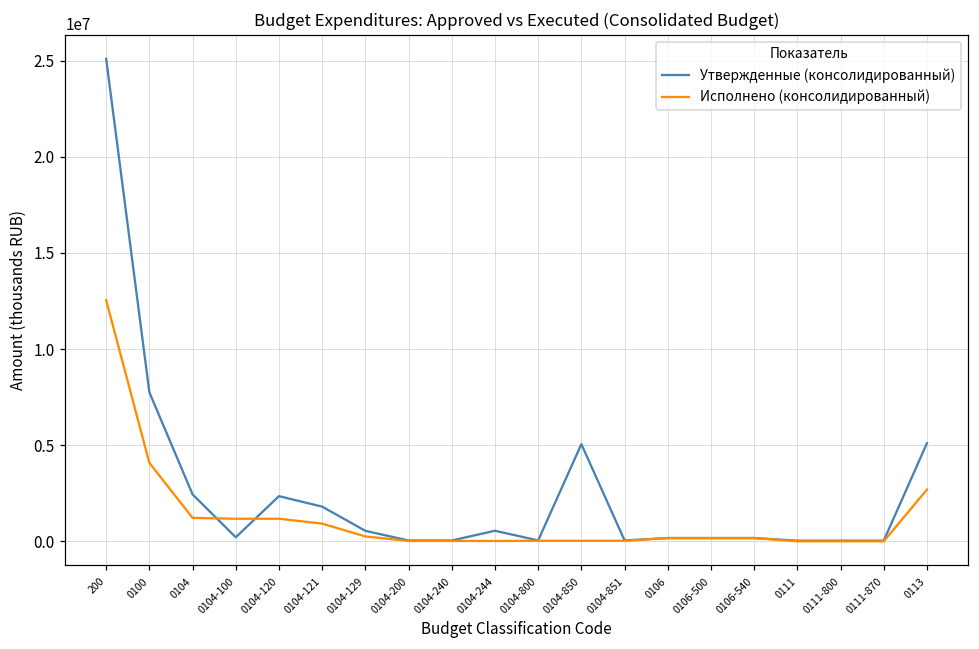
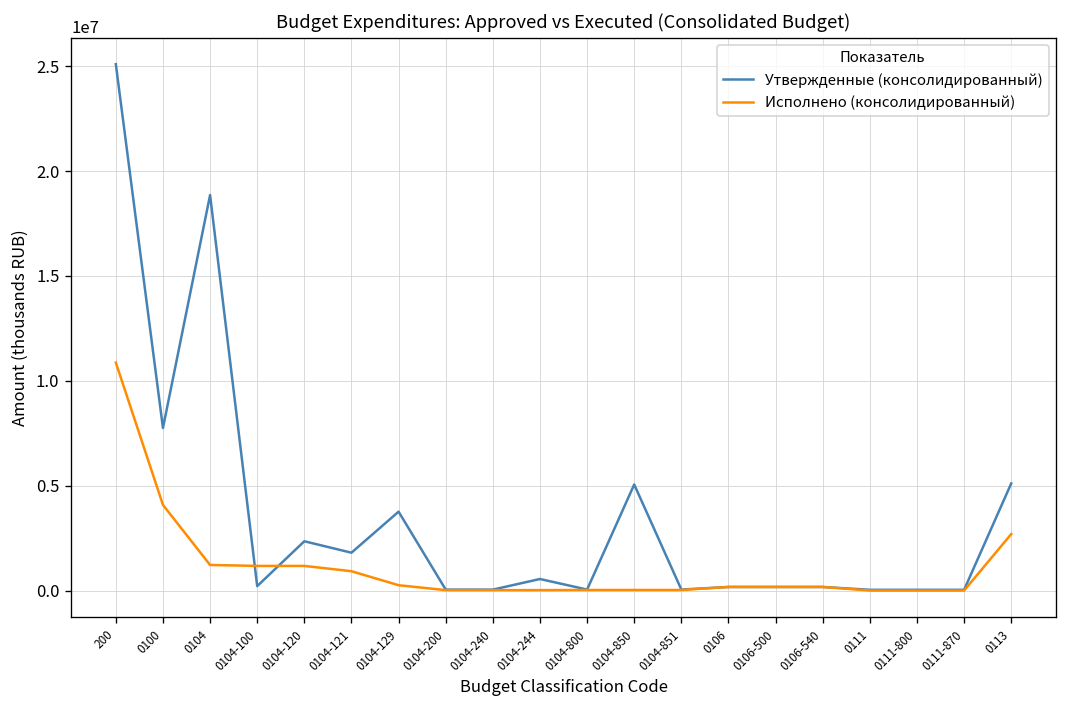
Исполнено (консолидированный), 200: 12500000 -> 10900000
Утвержденные (консолидированный), 0104: 2400000 -> 18900000
Утвержденные (консолидированный), 0104-129: 500000 -> 3800000
